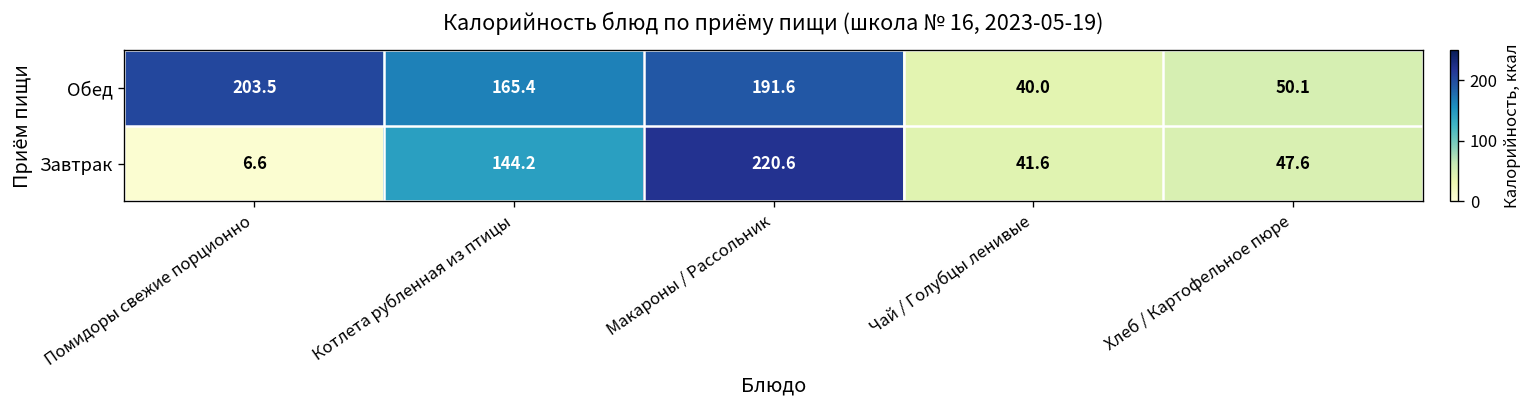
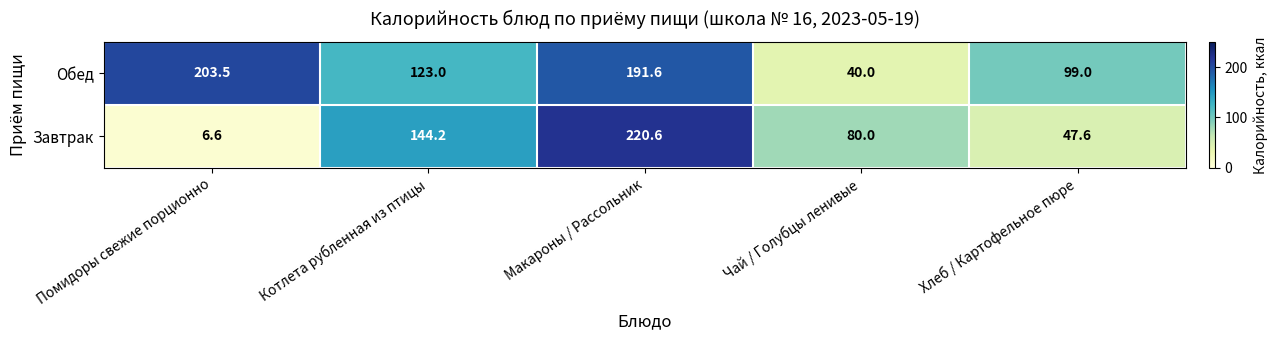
Обед, Котлета рубленная из птицы: 165.4 -> 123.0
Обед, Хлеб / Картофельное пюре: 50.1 -> 99.0
Завтрак, Чай / Голубцы ленивые: 41.6 -> 80.0
